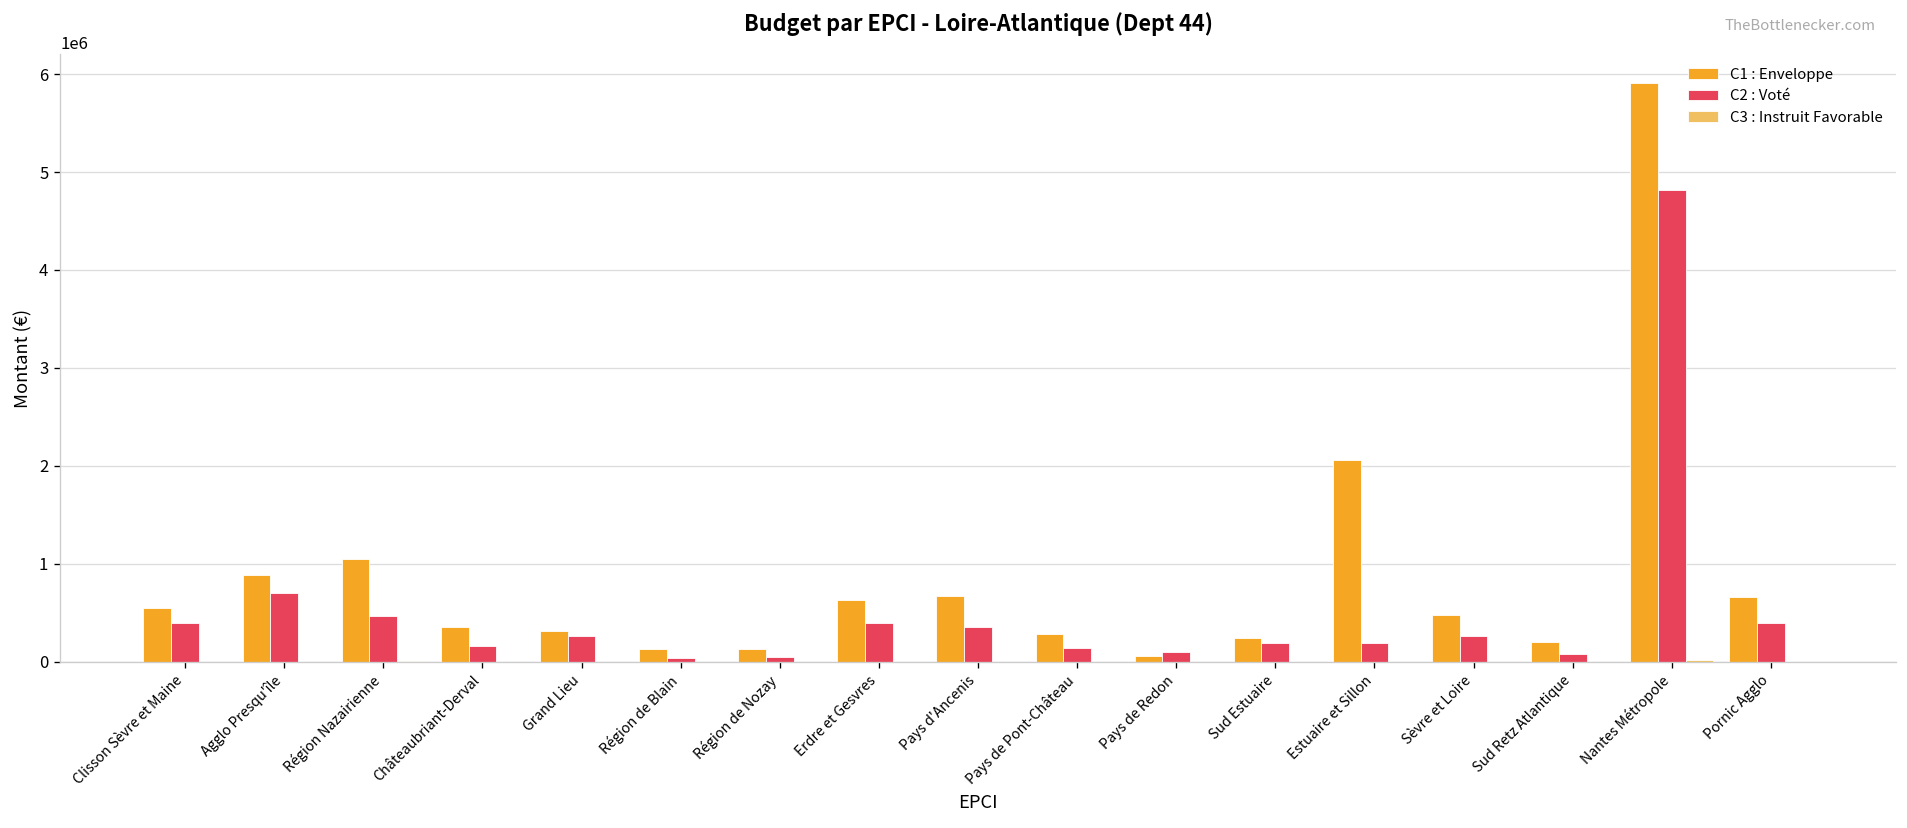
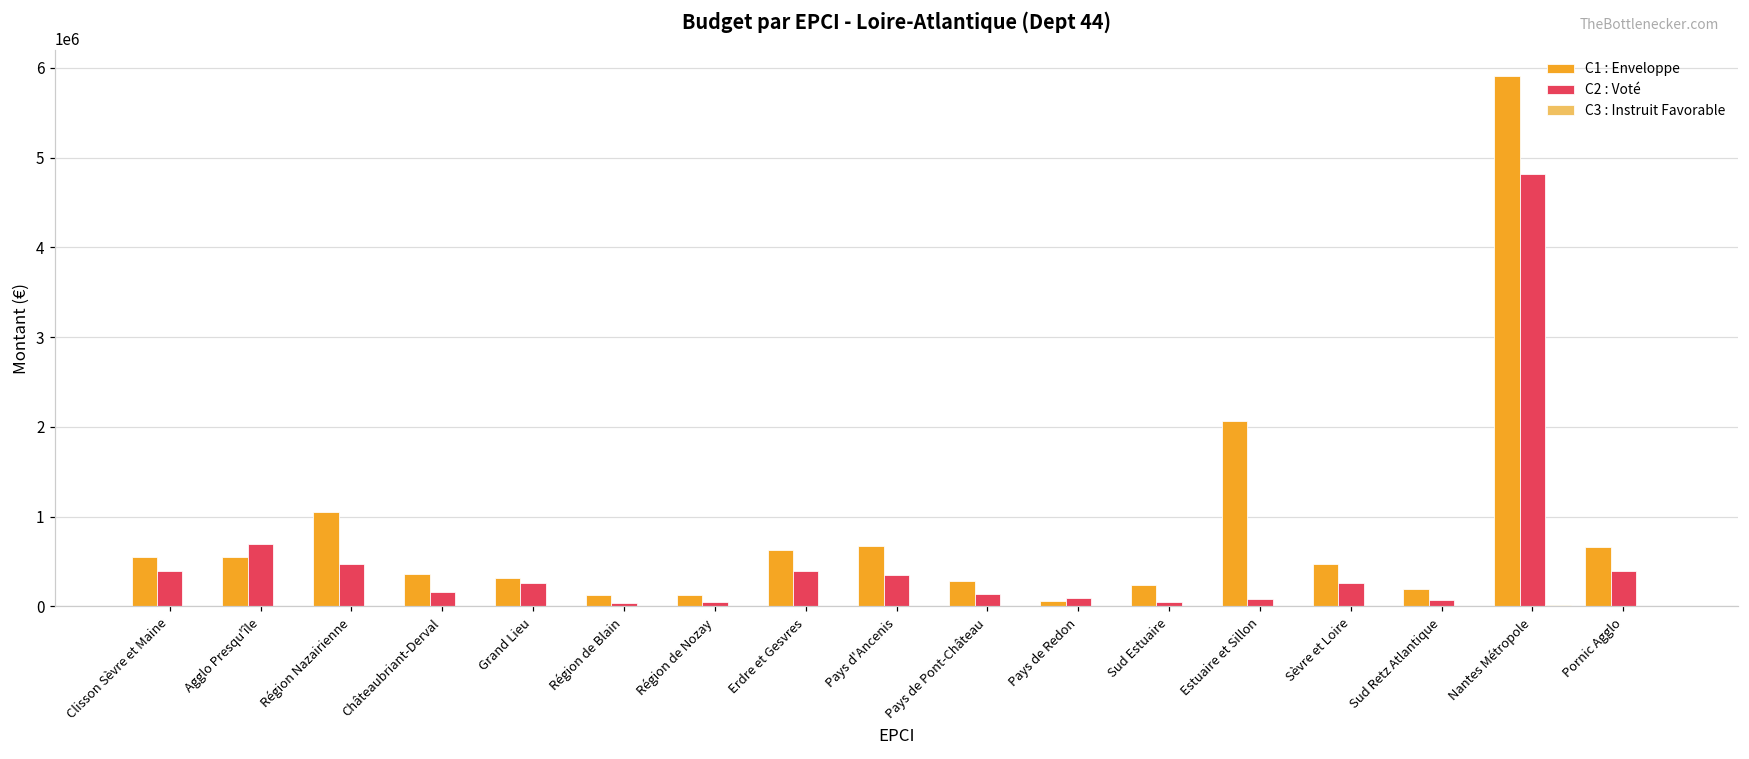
C1 : Enveloppe, Agglo Presqu'île: 900000 -> 500000
C2 : Voté, Sud Estuaire: 200000 -> 0
C2 : Voté, Estuaire et Sillon: 200000 -> 100000
